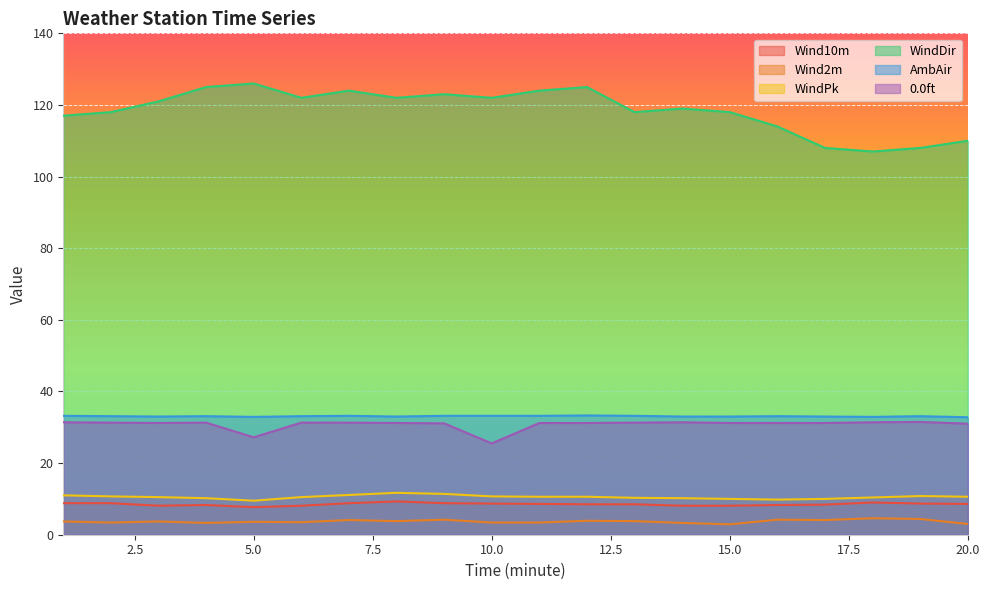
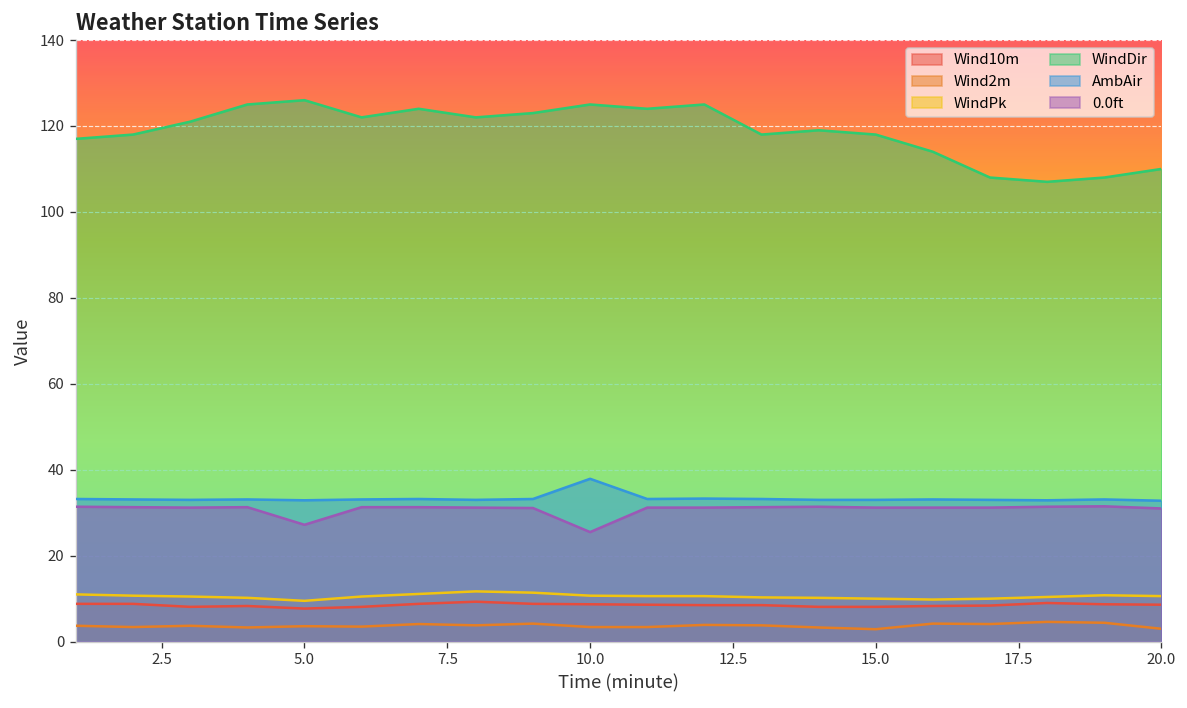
WindDir, 10.0: 122 -> 125
AmbAir, 10.0: 33 -> 38
